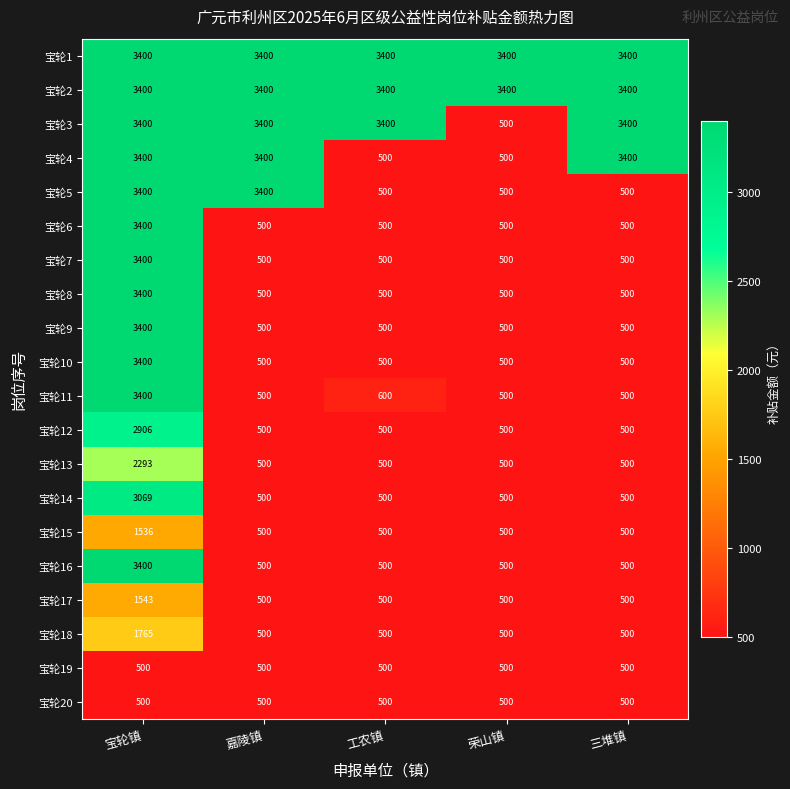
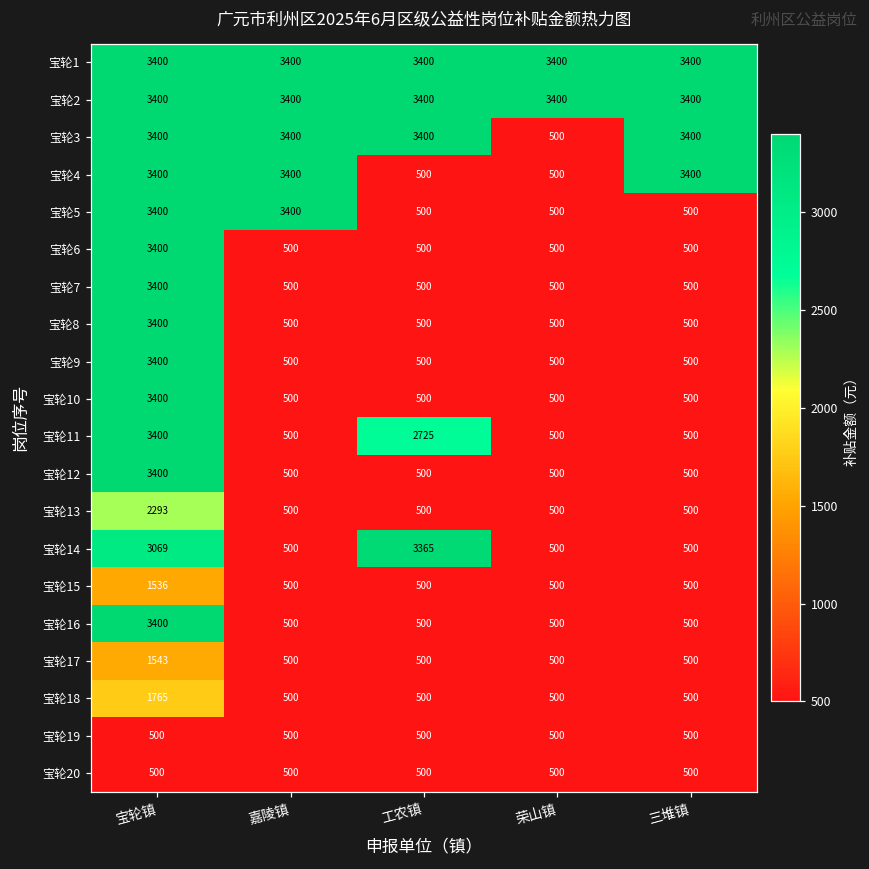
宝轮11, 工农镇: 600 -> 2725
宝轮12, 宝轮镇: 2906 -> 3400
宝轮14, 工农镇: 500 -> 3365
